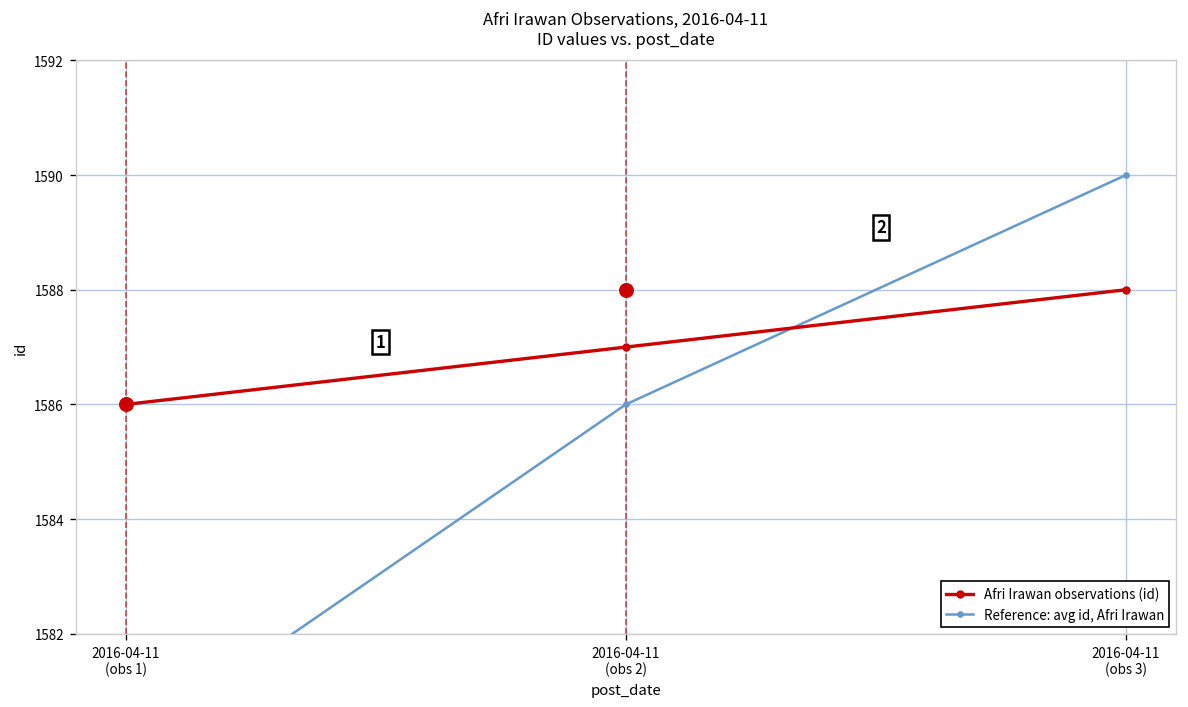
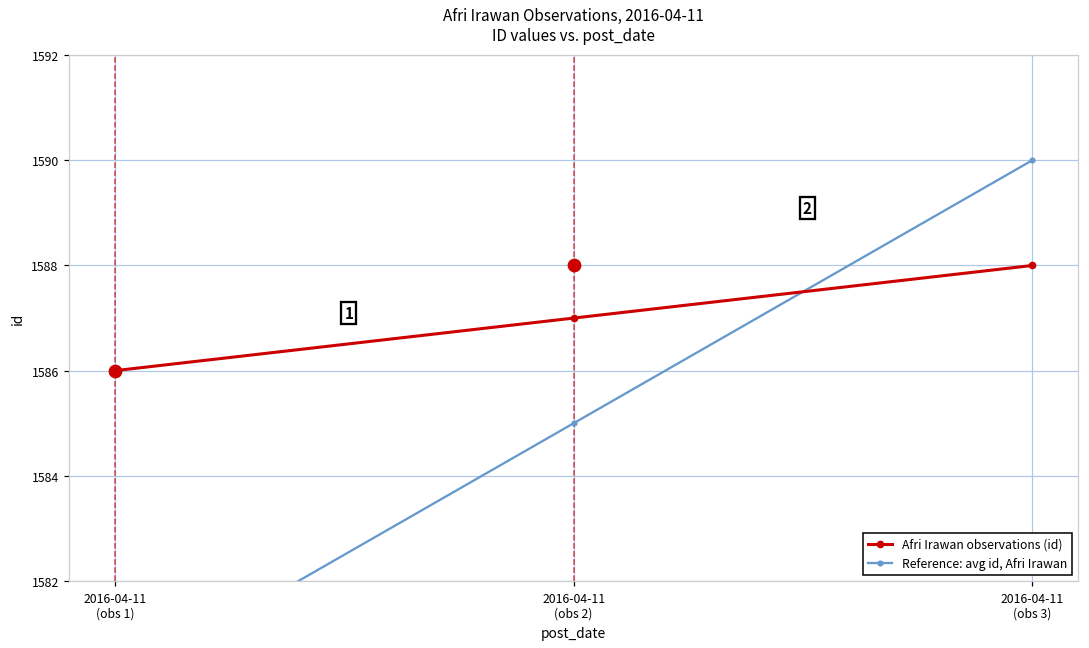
Reference: avg id, Afri Irawan, 2016-04-11 (obs 2): 1586 -> 1585
